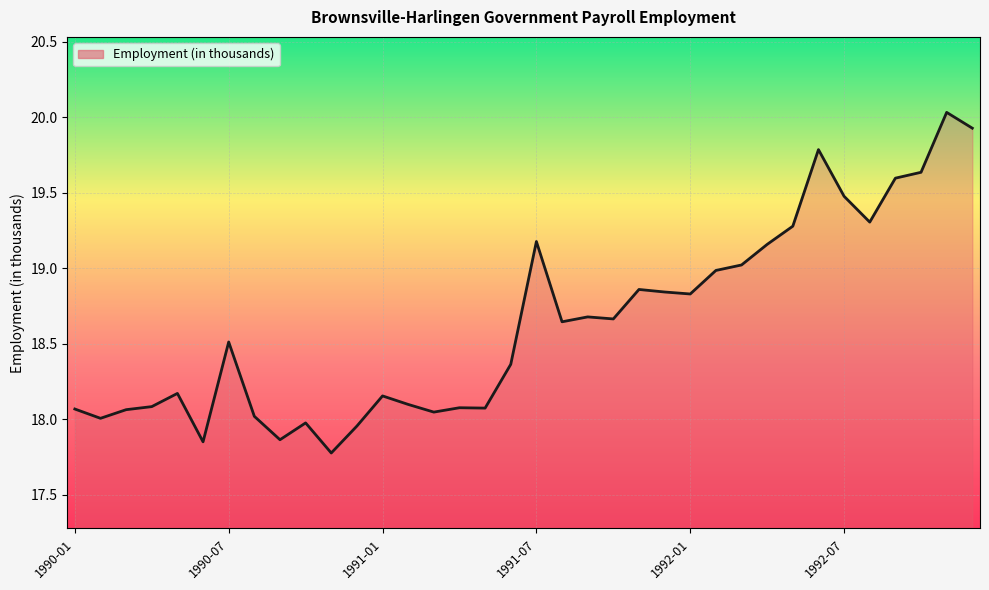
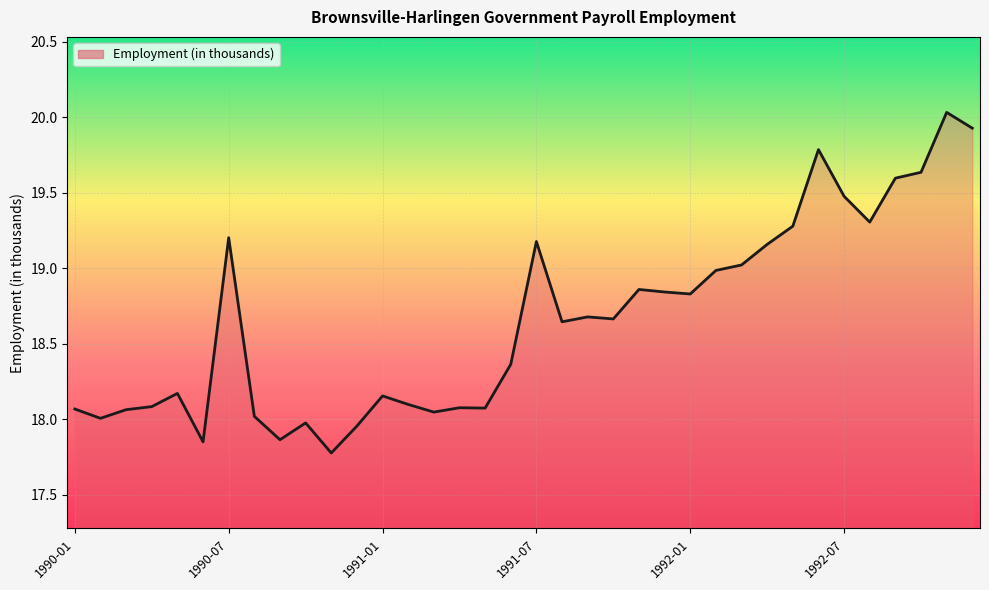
1990-07: 18.51 -> 19.20
